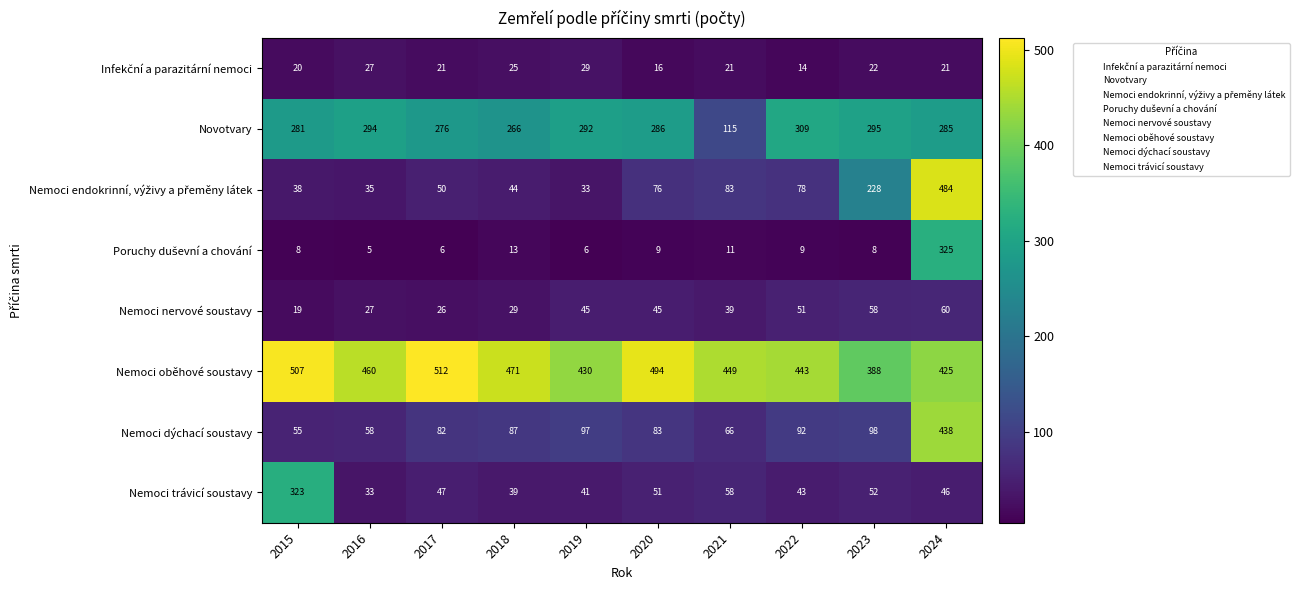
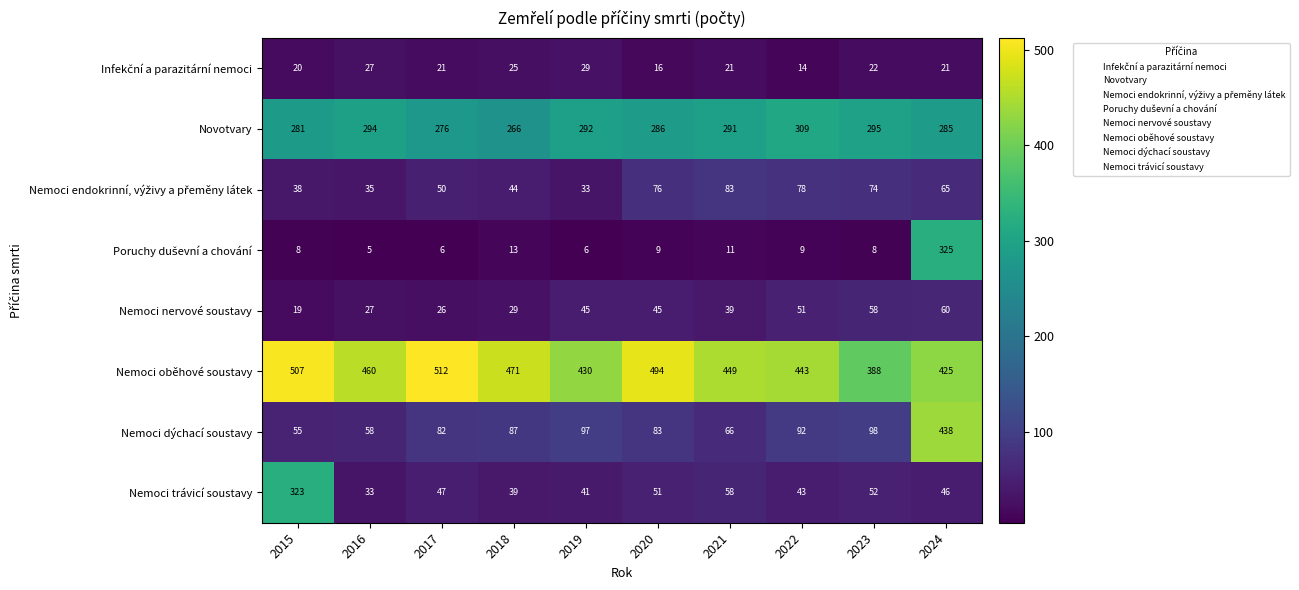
Novotvary, 2021: 115 -> 291
Nemoci endokrinní, výživy a přeměny látek, 2023: 228 -> 74
Nemoci endokrinní, výživy a přeměny látek, 2024: 484 -> 65
